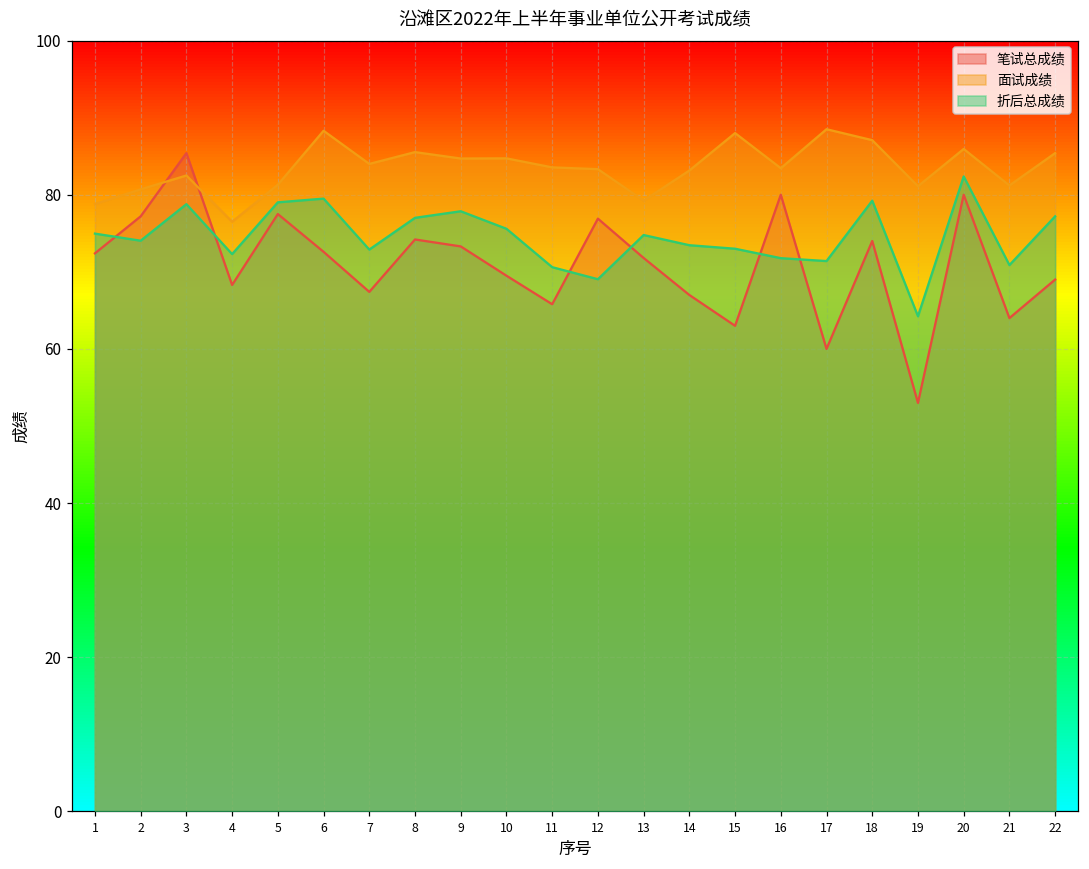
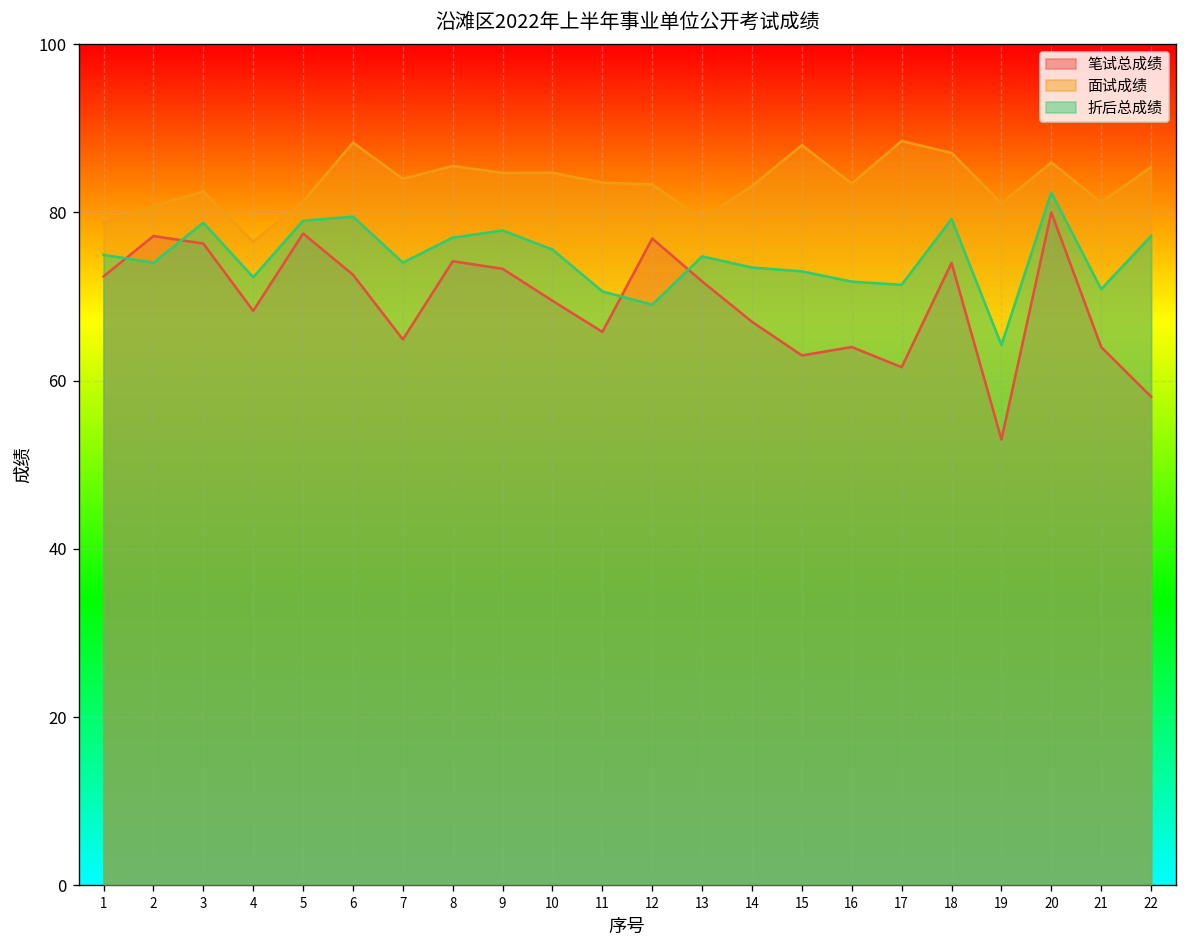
笔试总成绩, 3: 85 -> 76
笔试总成绩, 7: 67 -> 65
折后总成绩, 7: 73 -> 74
笔试总成绩, 16: 80 -> 64
笔试总成绩, 17: 60 -> 62
笔试总成绩, 22: 69 -> 58
